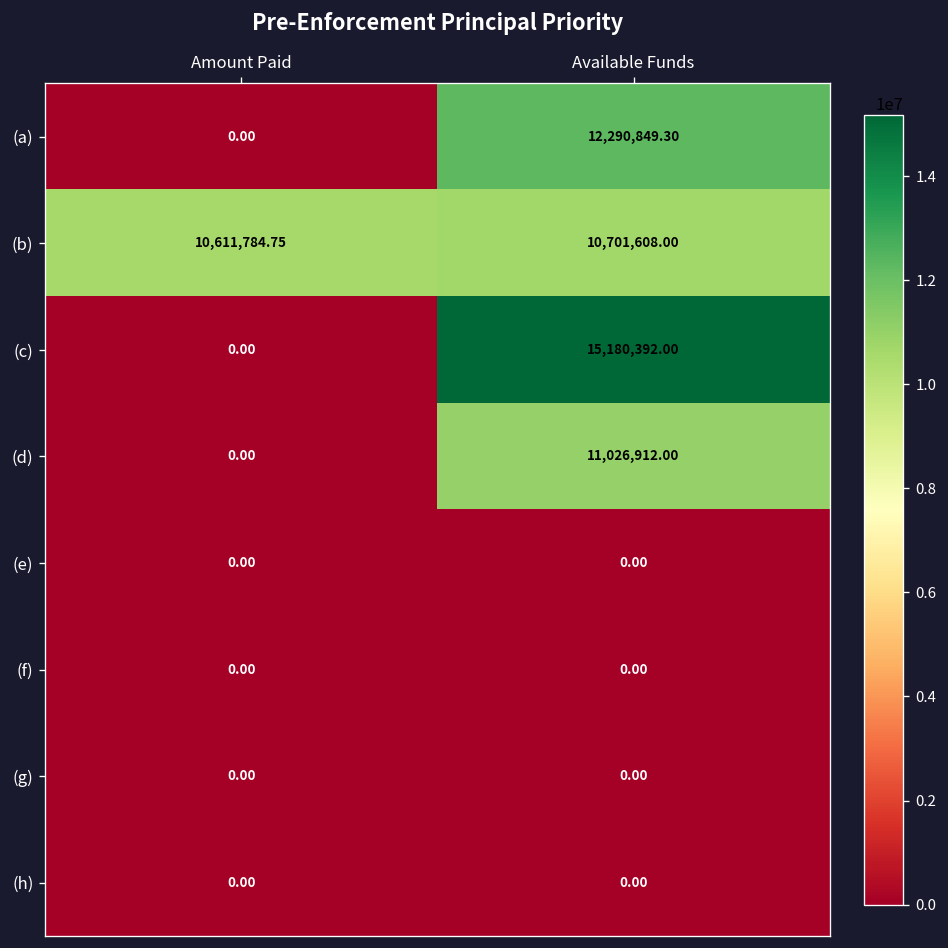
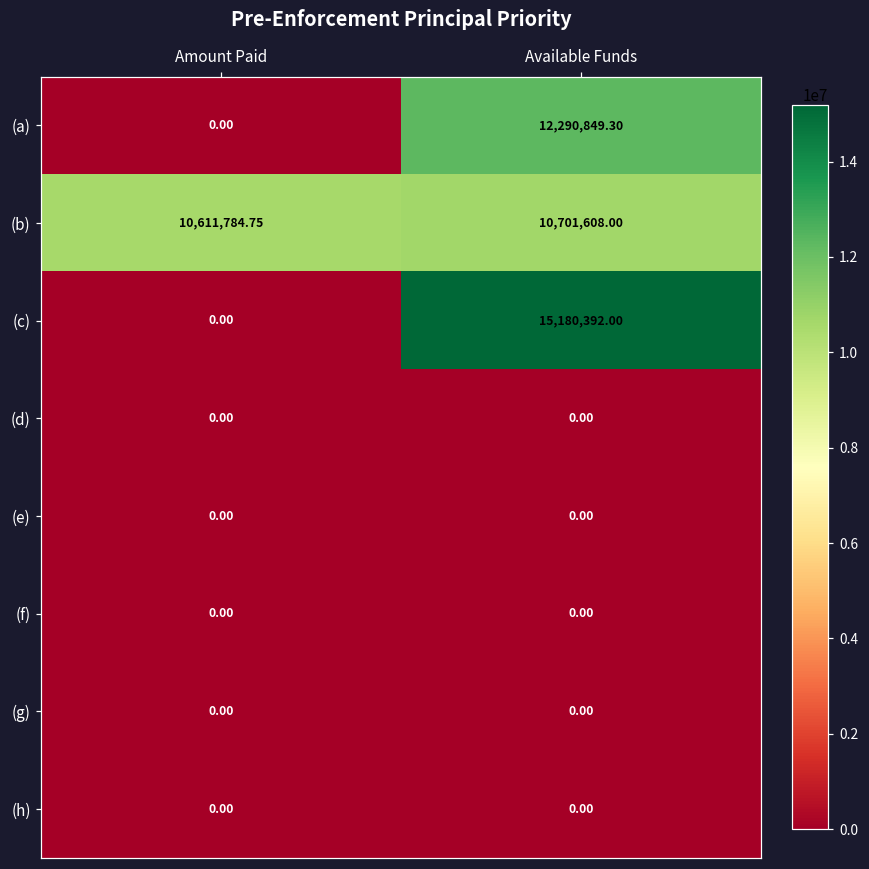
(d), Available Funds: 11,026,912.00 -> 0.00
